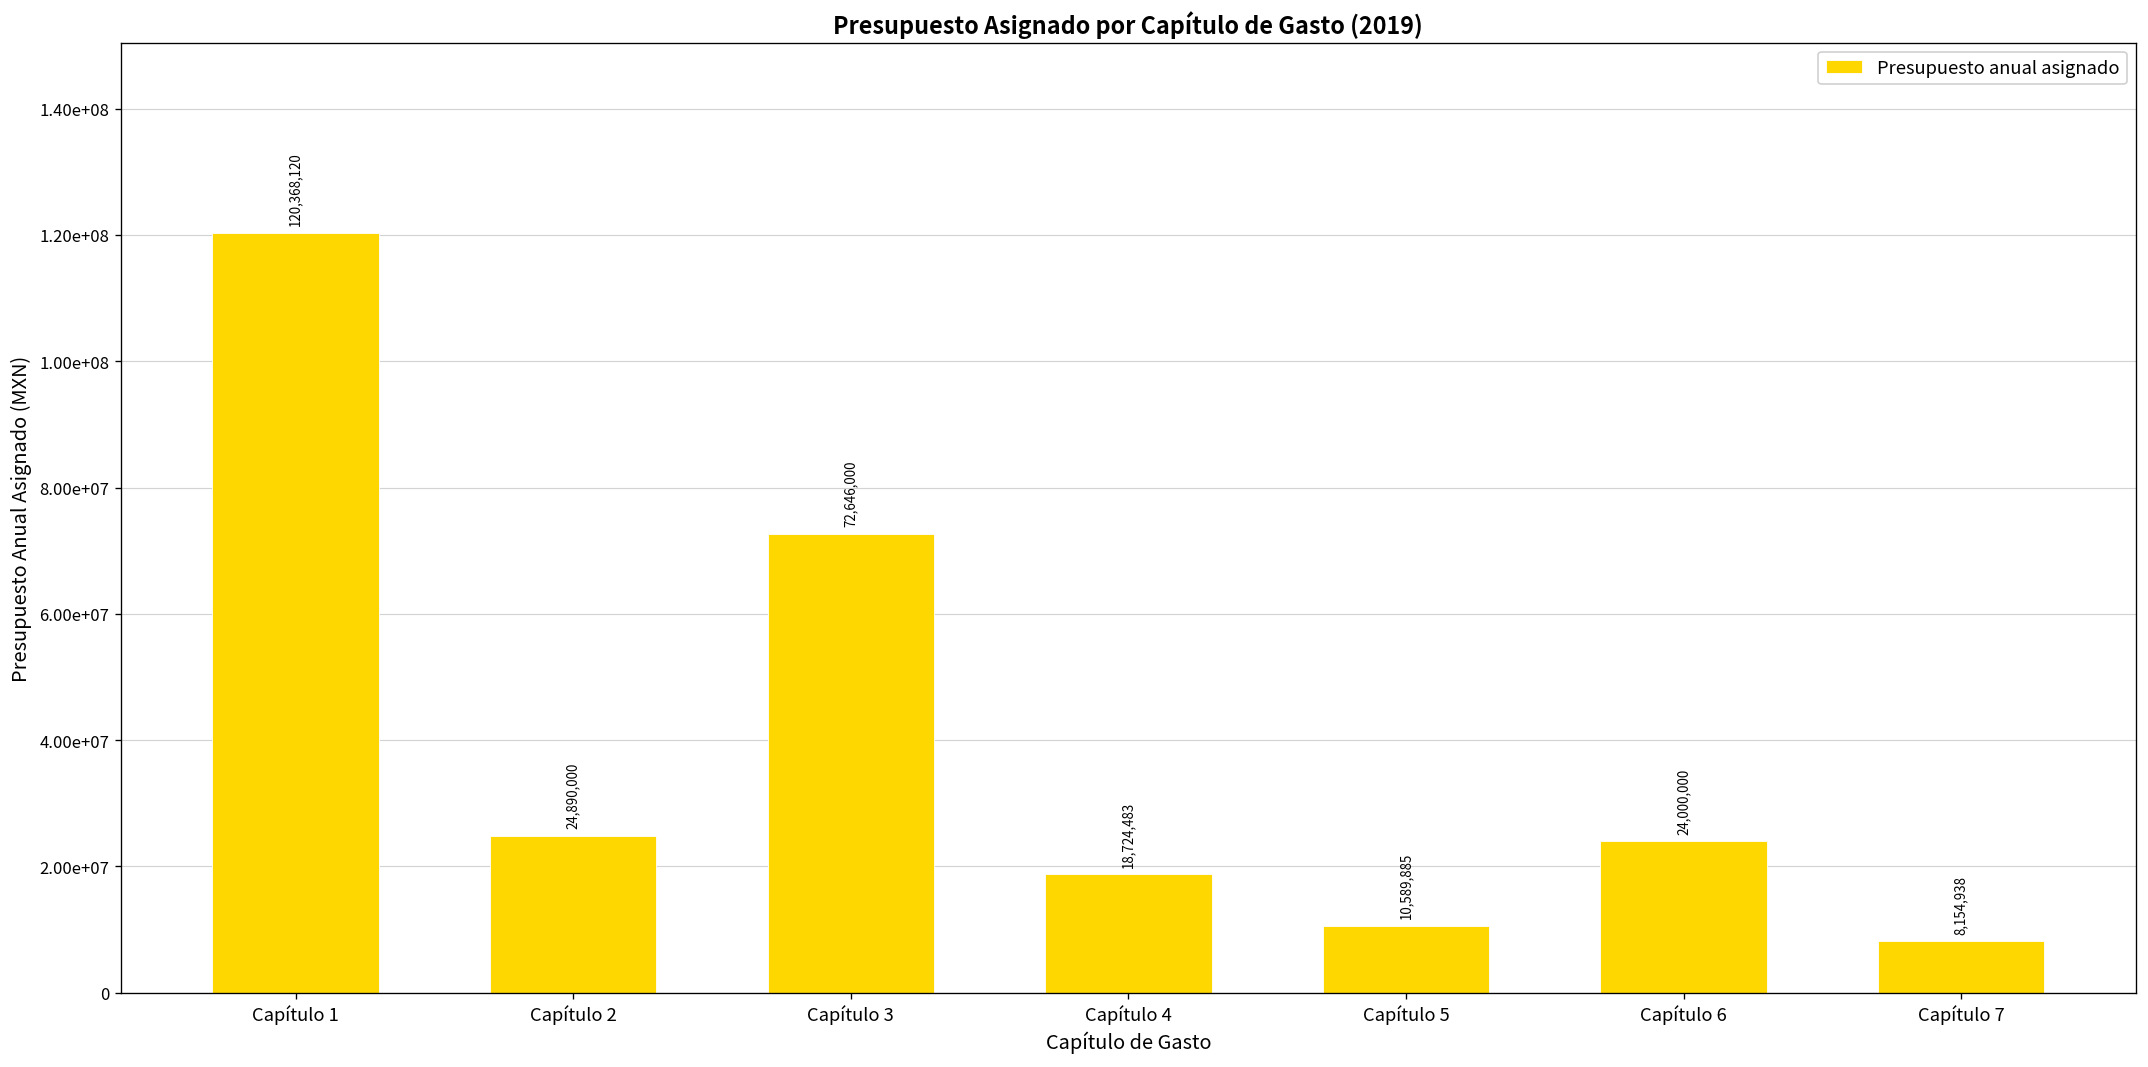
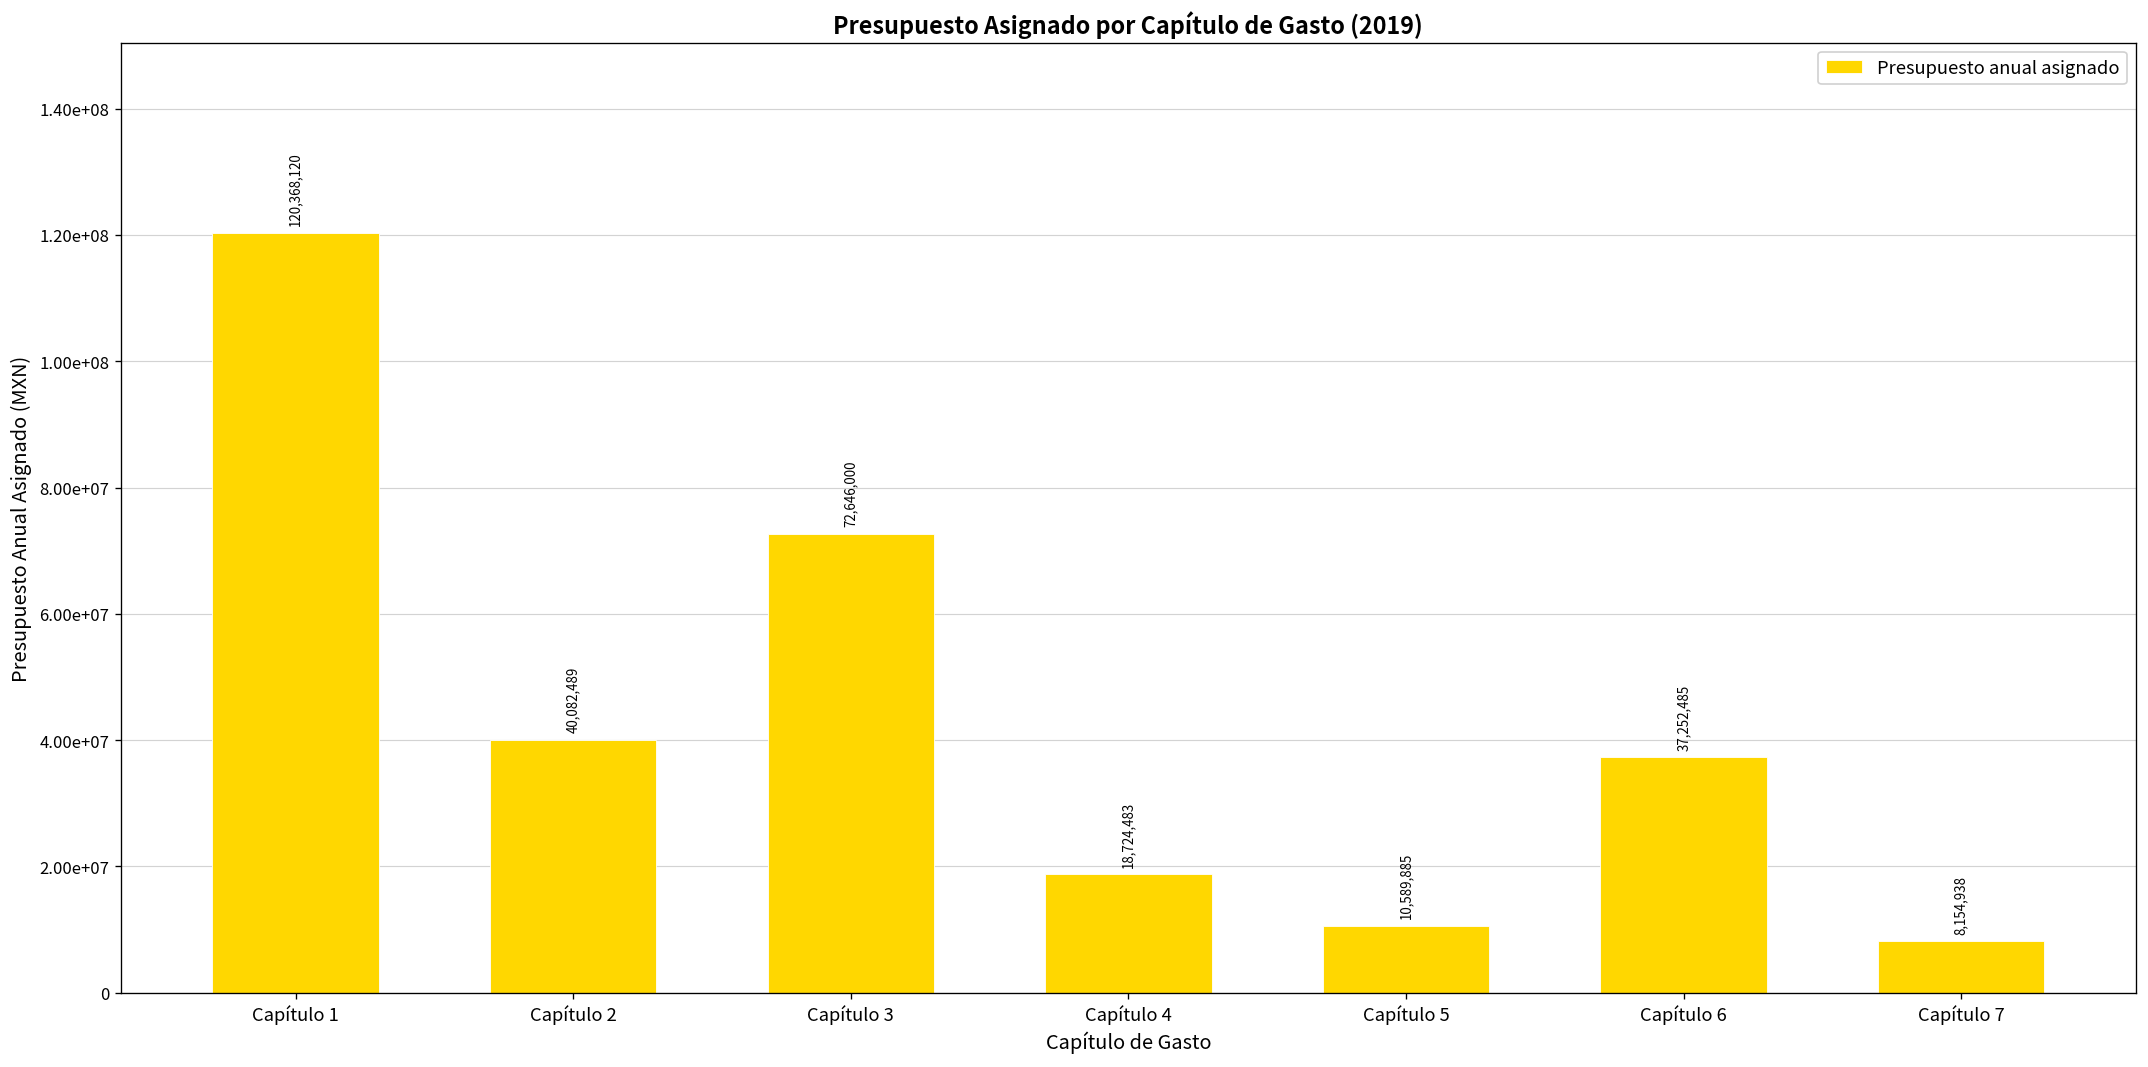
Capítulo 2: 24,890,000 -> 40,082,489
Capítulo 6: 24,000,000 -> 37,252,485
